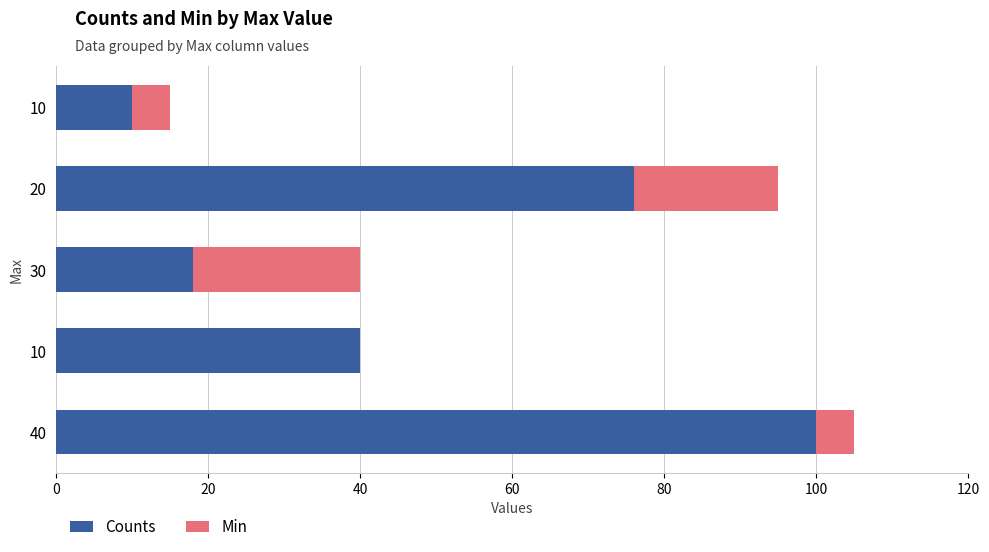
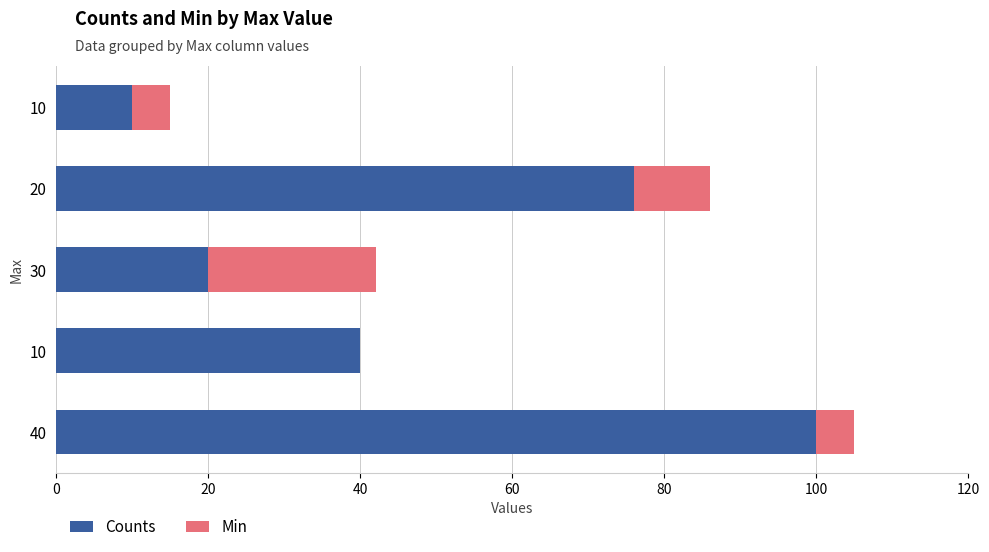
Min, 20: 19 -> 10
Counts, 30: 18 -> 20
